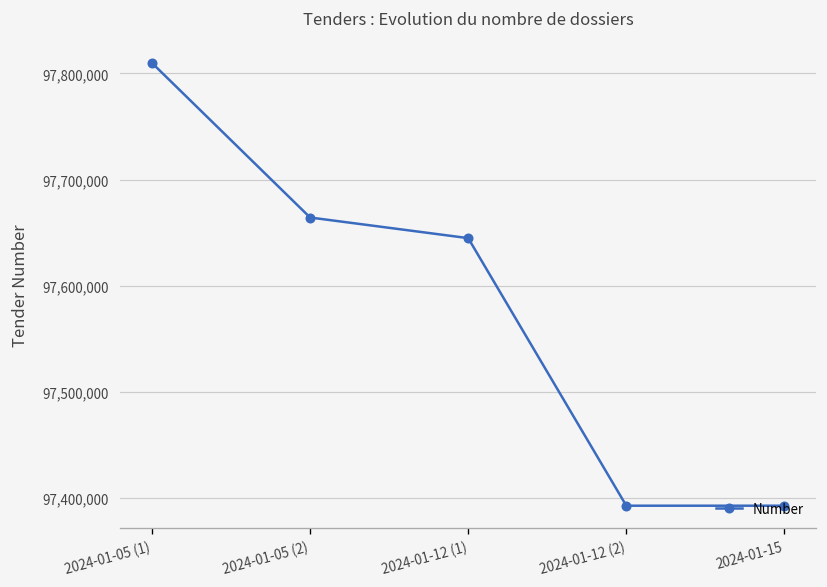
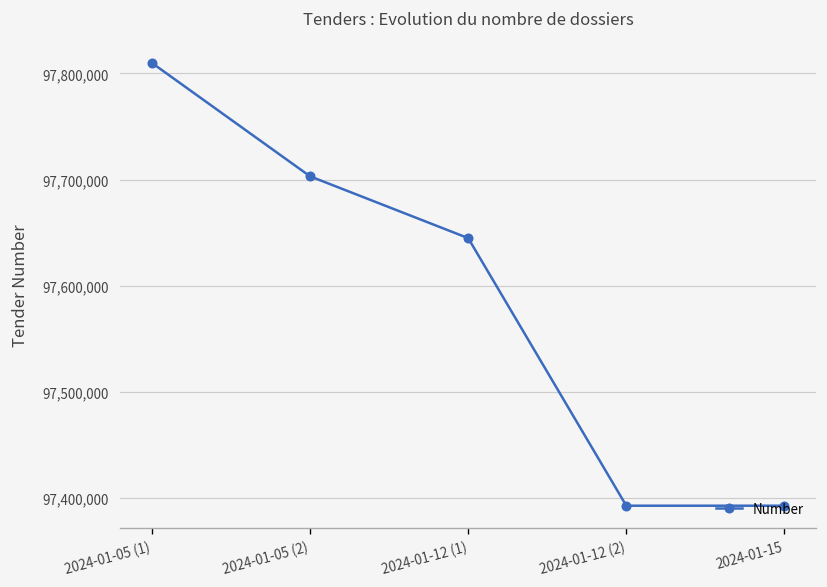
2024-01-05 (2): 97,660,000 -> 97,700,000
